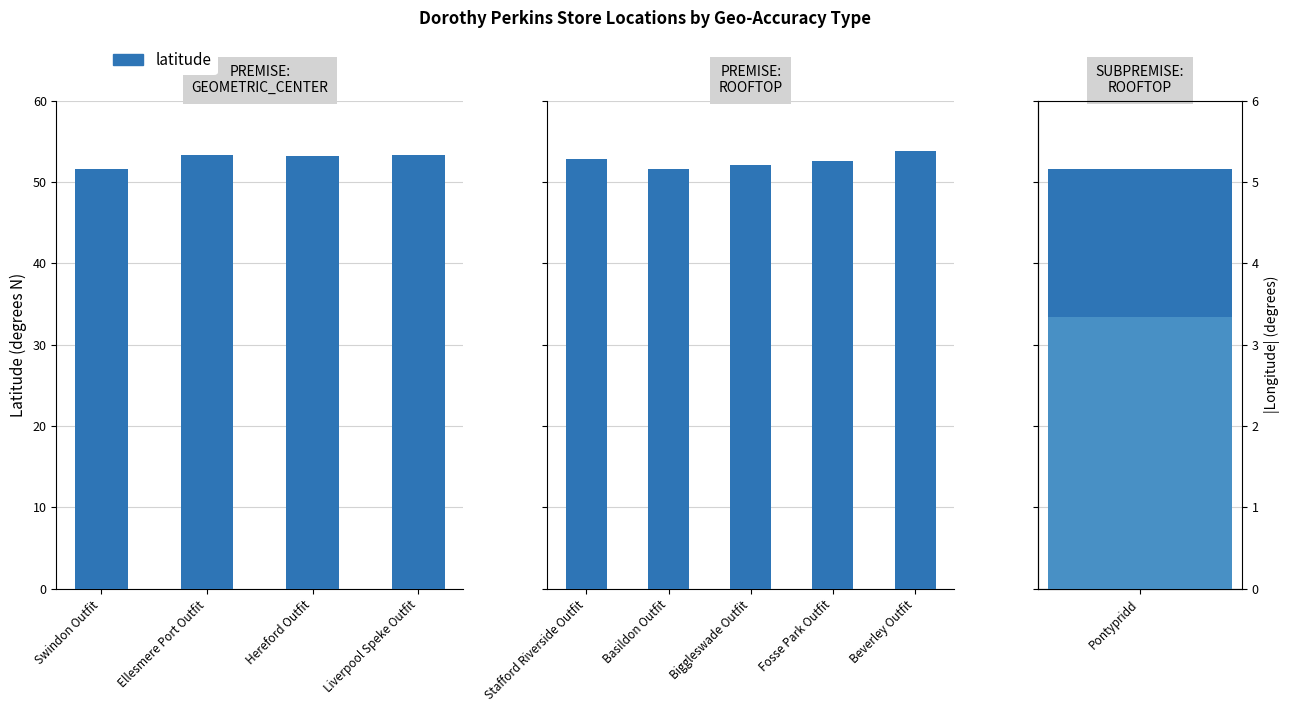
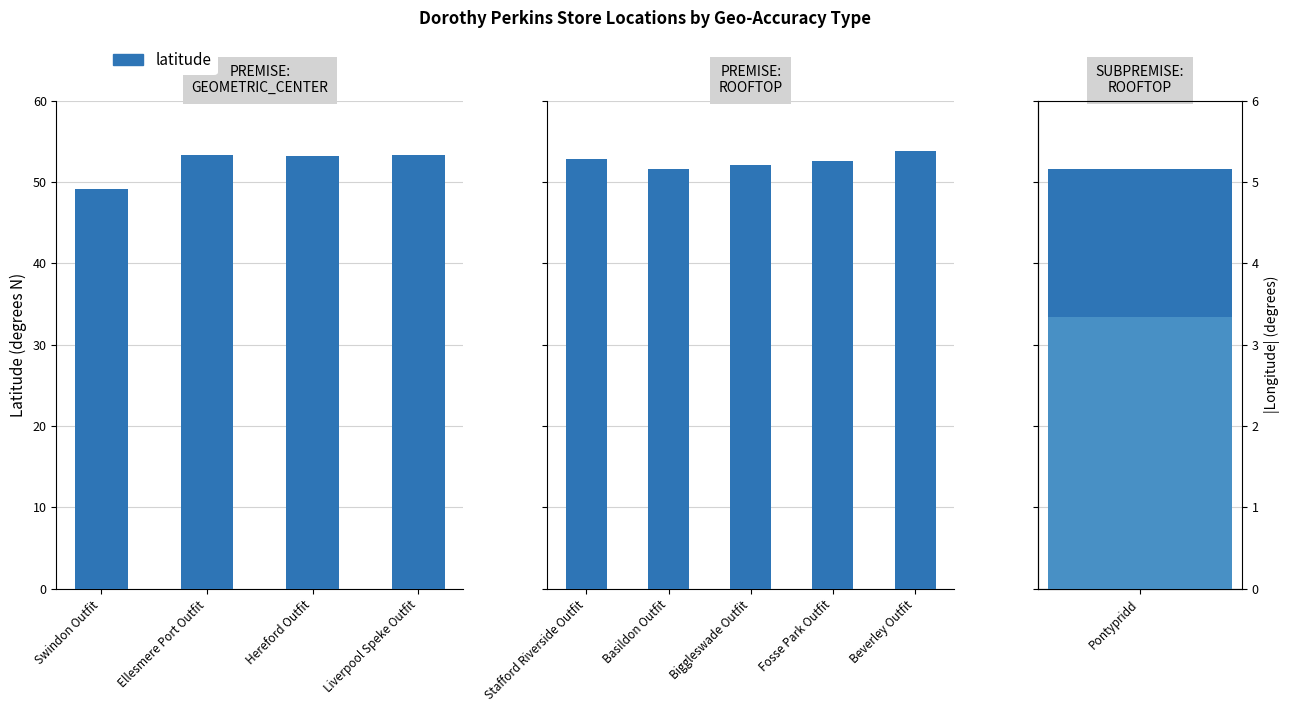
PREMISE: GEOMETRIC_CENTER, Swindon Outfit: 52 -> 49
